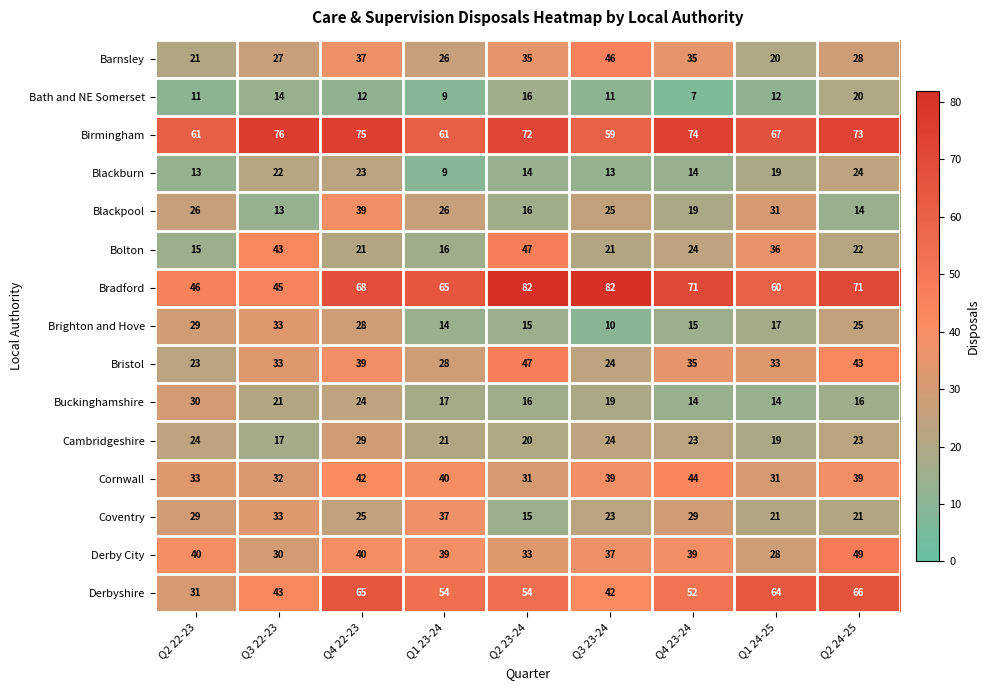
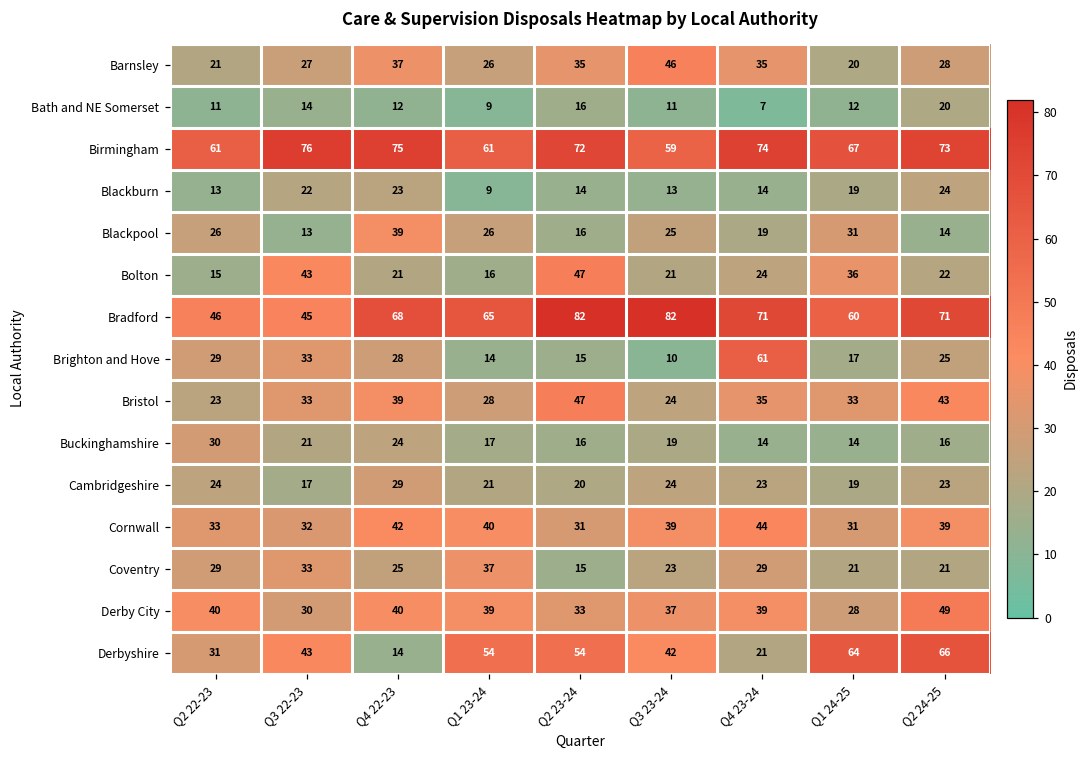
Brighton and Hove, Q4 23-24: 15 -> 61
Derbyshire, Q4 22-23: 65 -> 14
Derbyshire, Q4 23-24: 52 -> 21
